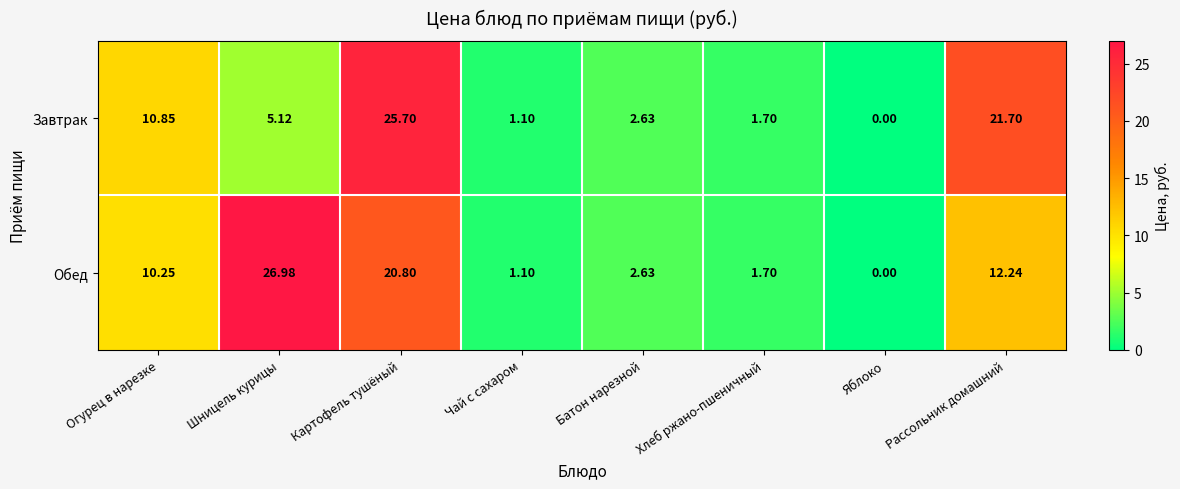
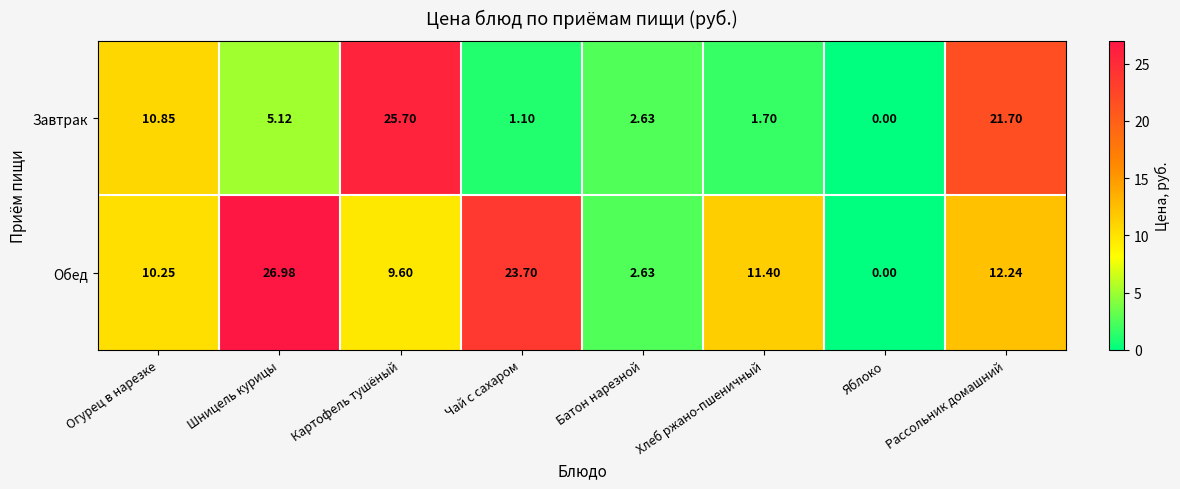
Обед, Картофель тушёный: 20.80 -> 9.60
Обед, Чай с сахаром: 1.10 -> 23.70
Обед, Хлеб ржано-пшеничный: 1.70 -> 11.40
